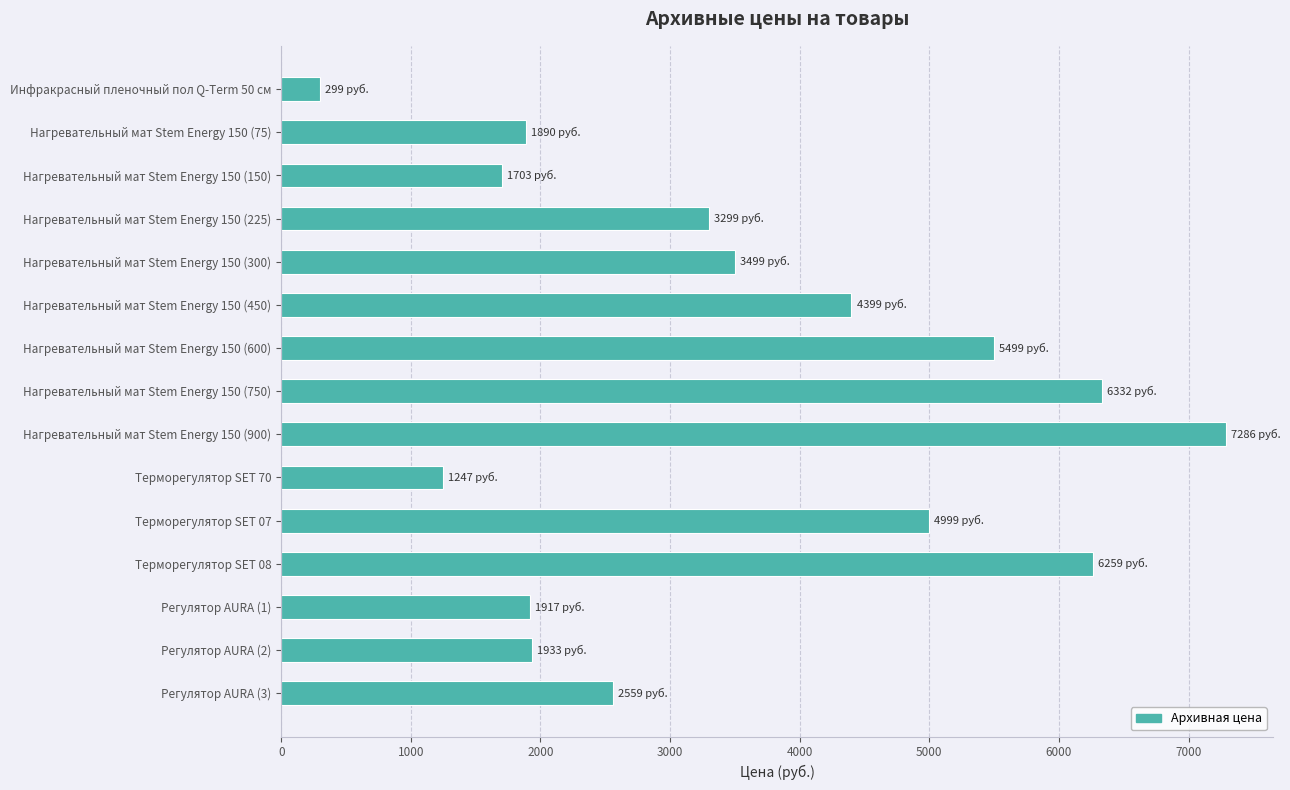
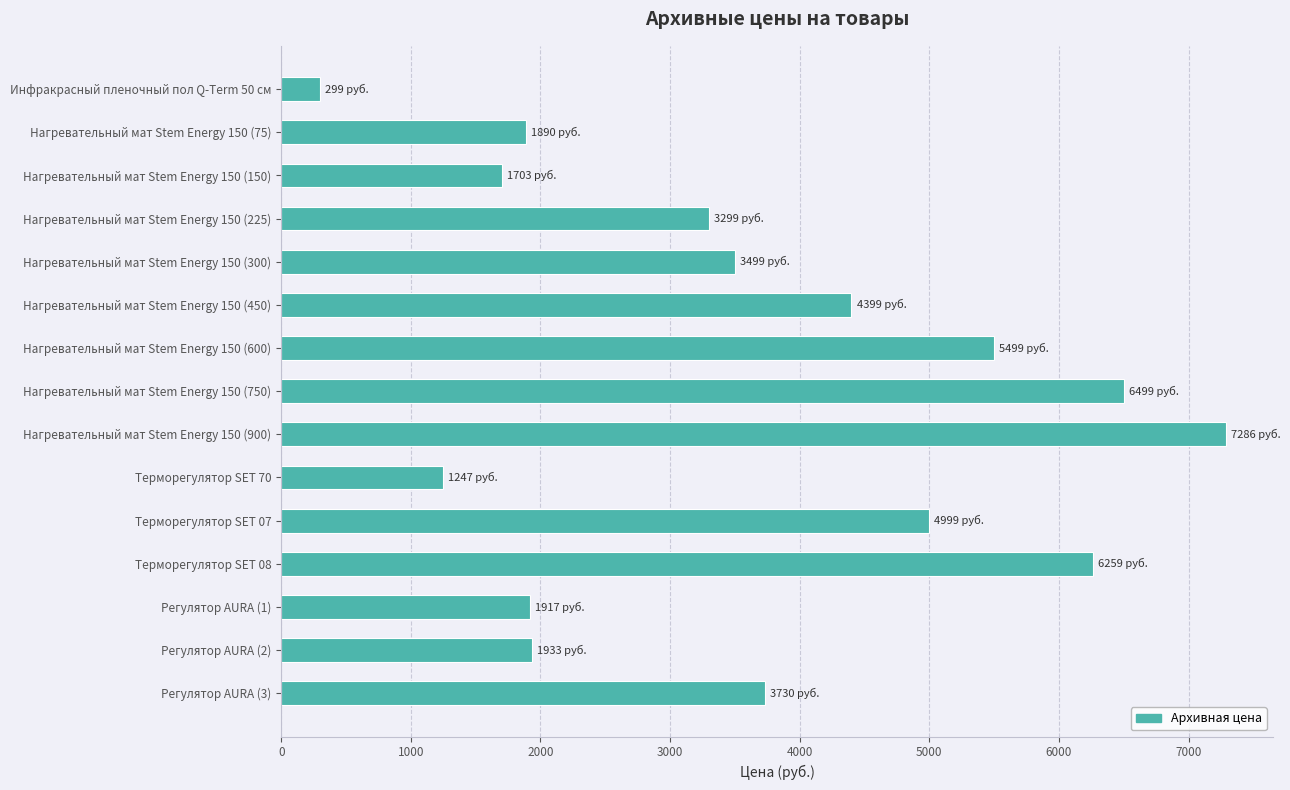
Нагревательный мат Stem Energy 150 (750): 6332 -> 6499
Регулятор AURA (3): 2559 -> 3730
